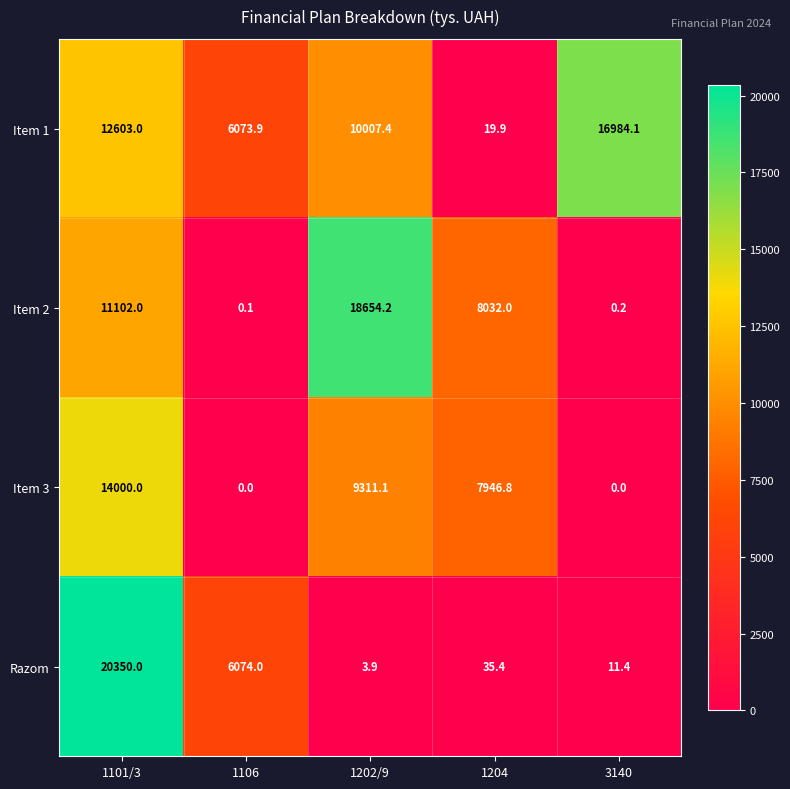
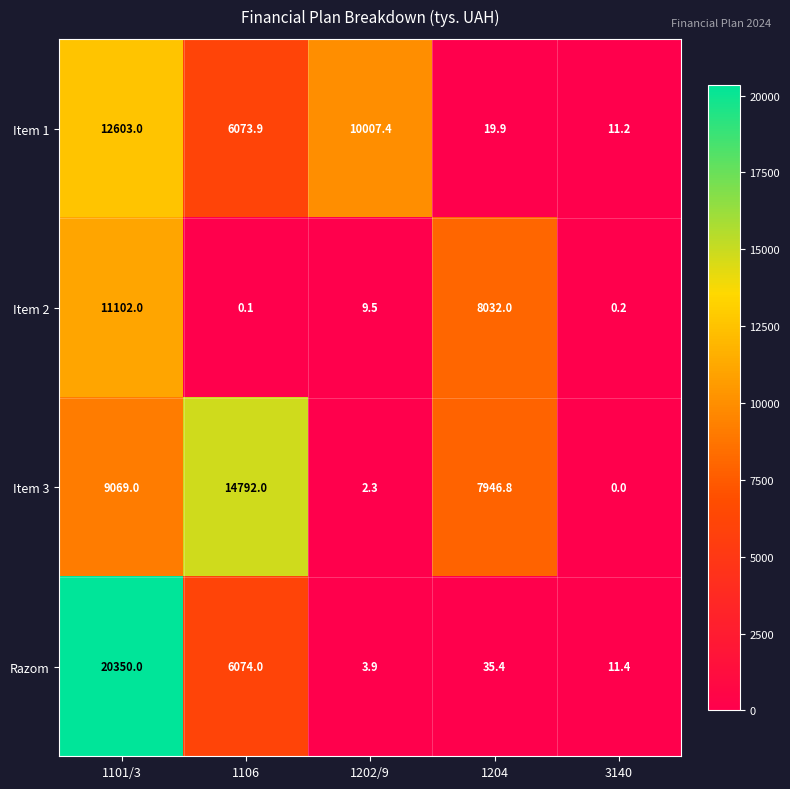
Item 1, 3140: 16984.1 -> 11.2
Item 2, 1202/9: 18654.2 -> 9.5
Item 3, 1101/3: 14000.0 -> 9069.0
Item 3, 1106: 0.0 -> 14792.0
Item 3, 1202/9: 9311.1 -> 2.3
